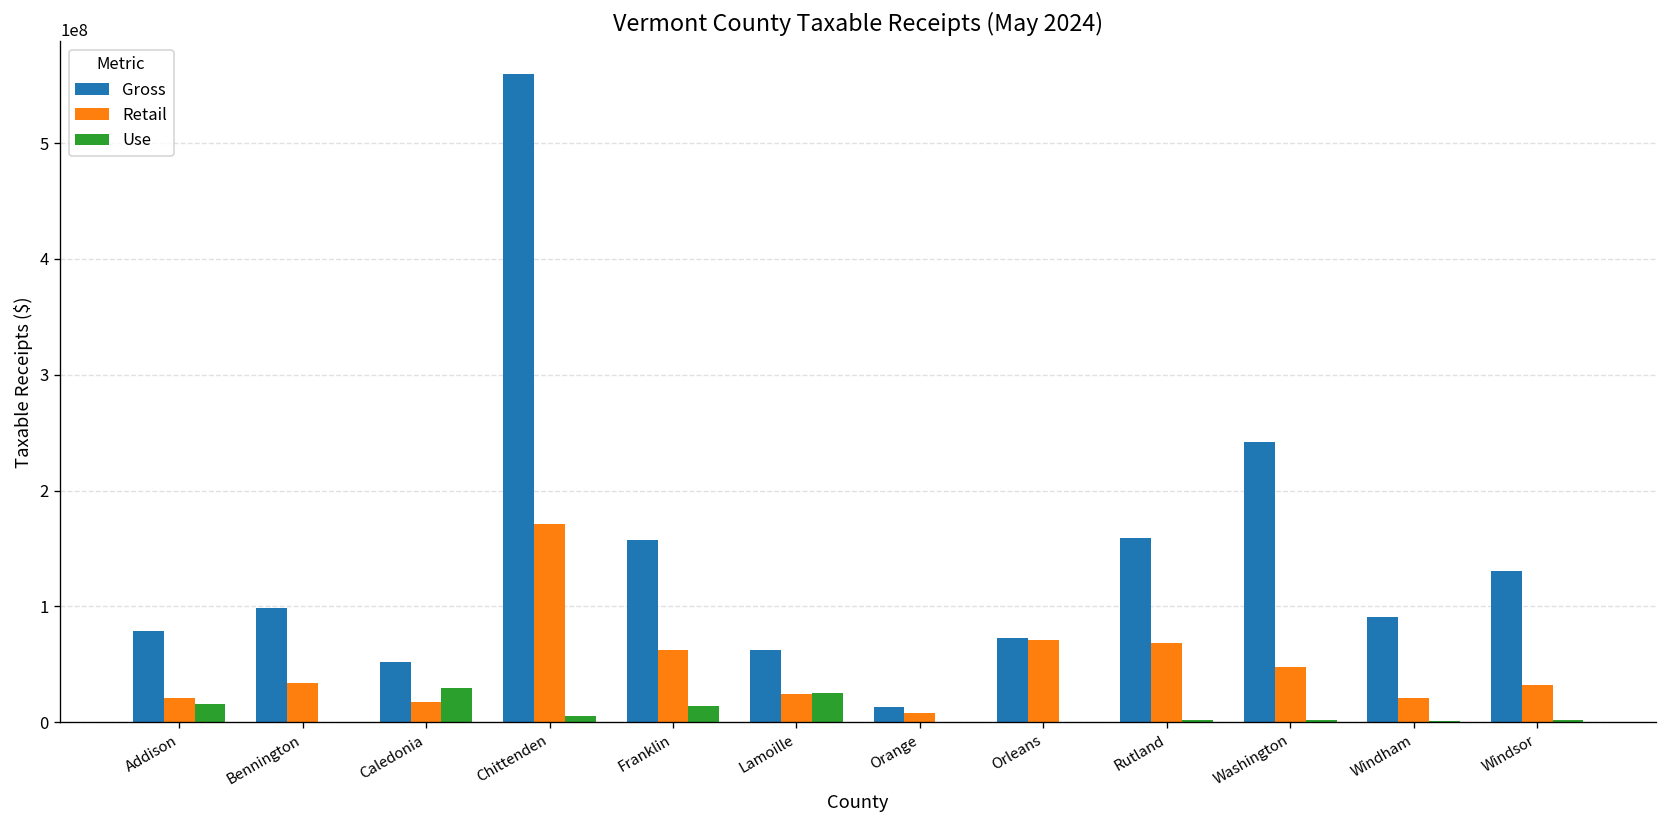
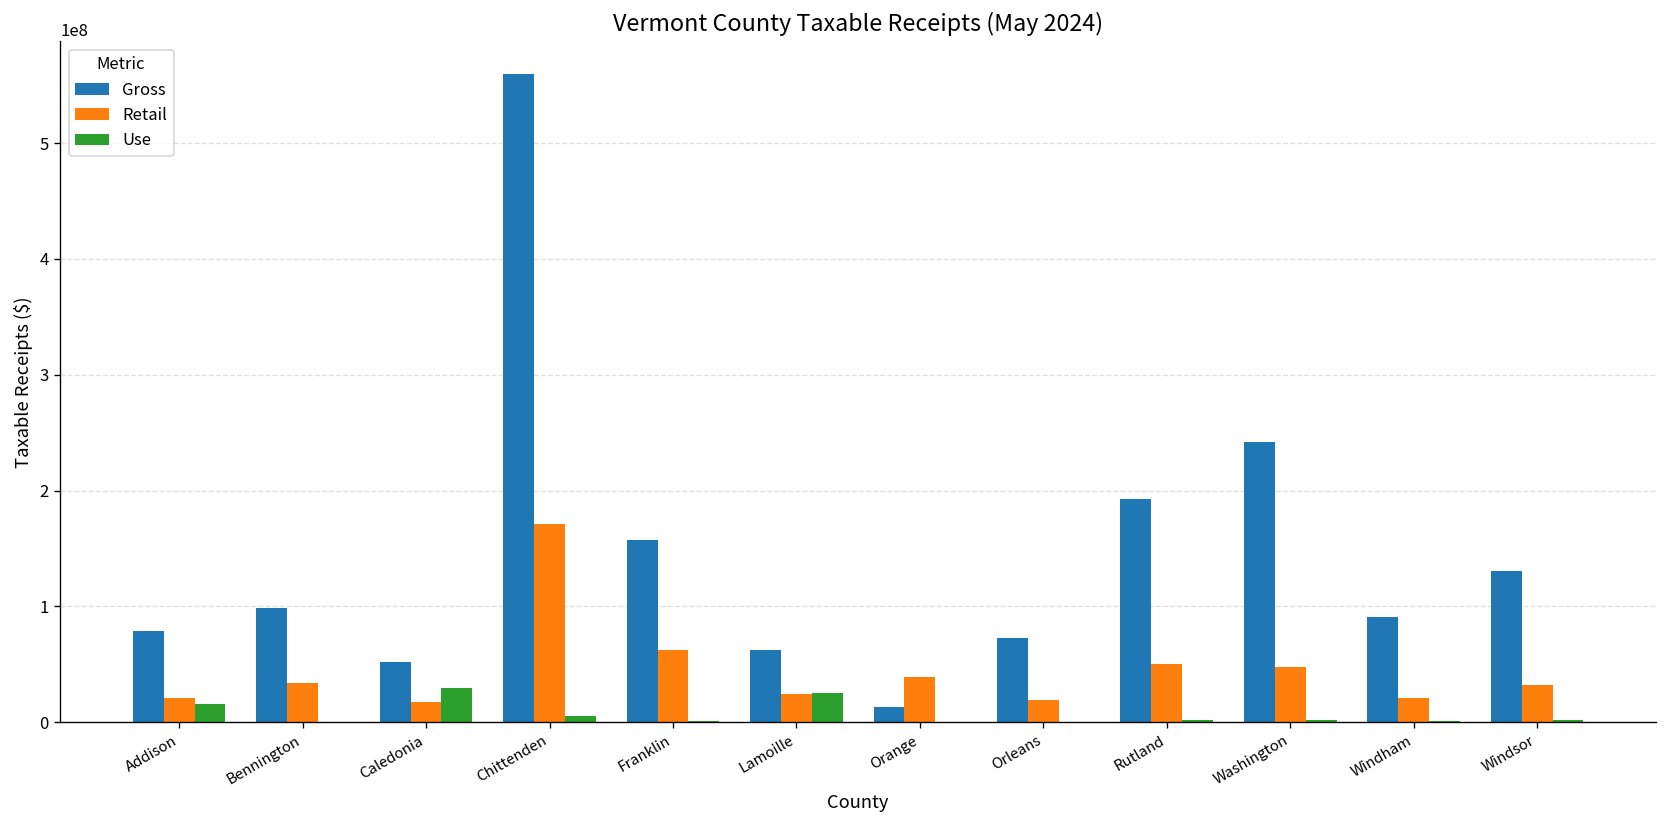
Use, Franklin: 10000000 -> 0
Retail, Orange: 10000000 -> 40000000
Retail, Orleans: 70000000 -> 20000000
Gross, Rutland: 160000000 -> 190000000
Retail, Rutland: 70000000 -> 50000000
